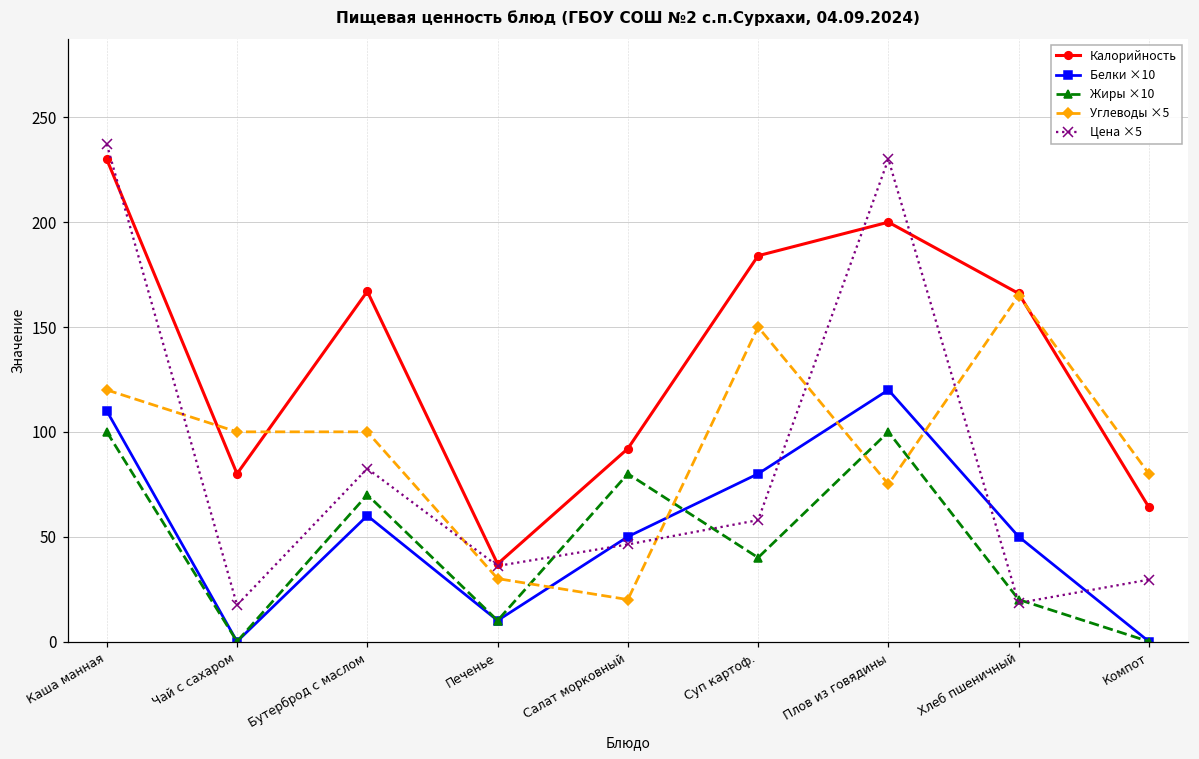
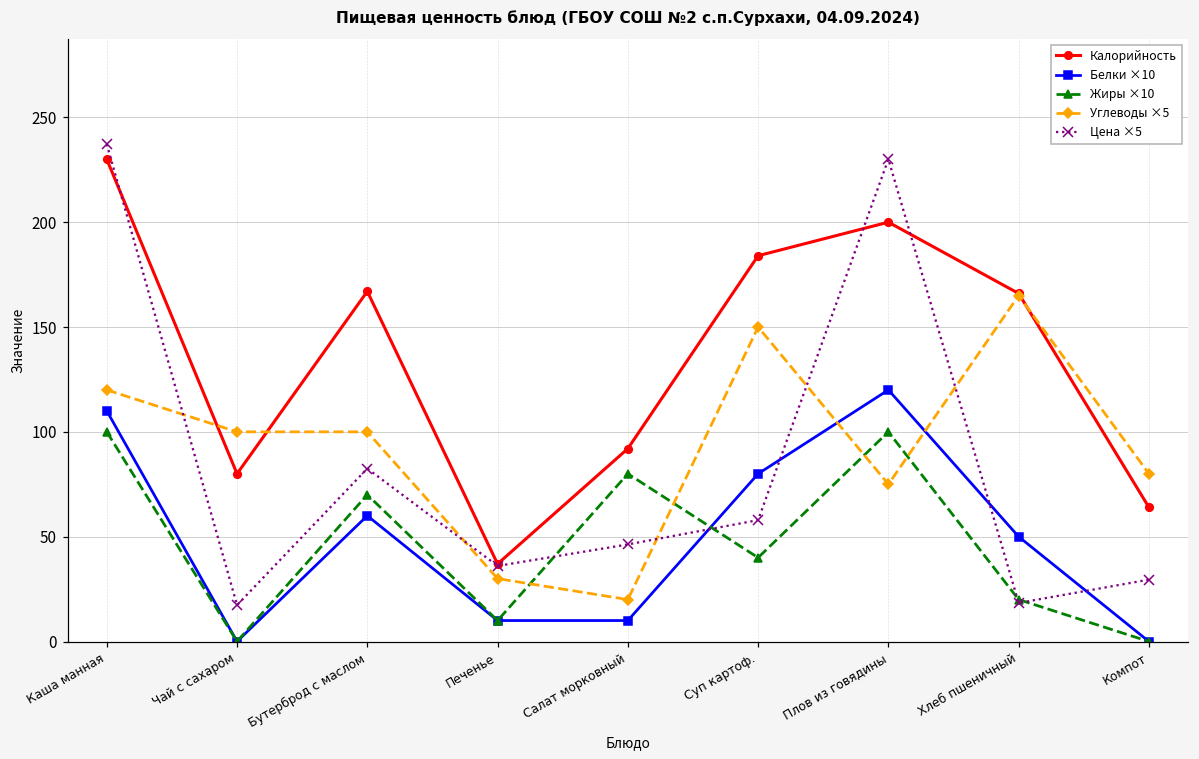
Белки ×10, Салат морковный: 50 -> 10
